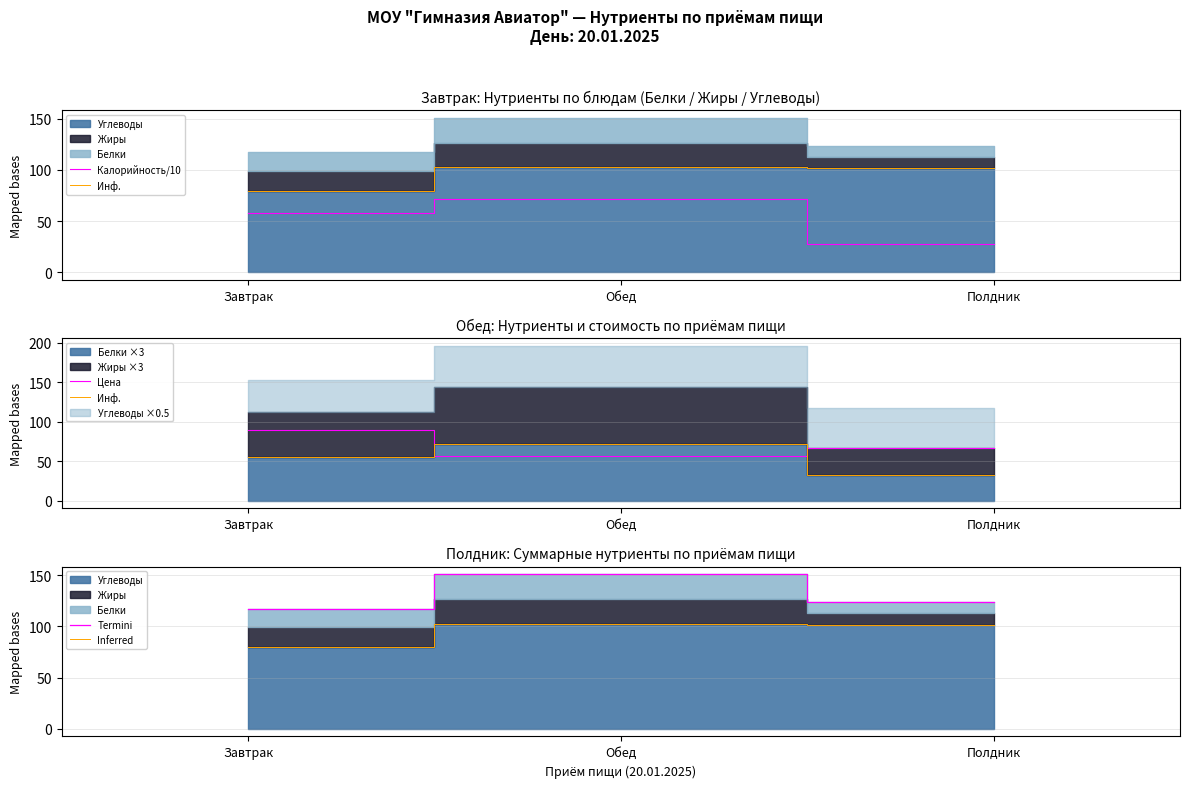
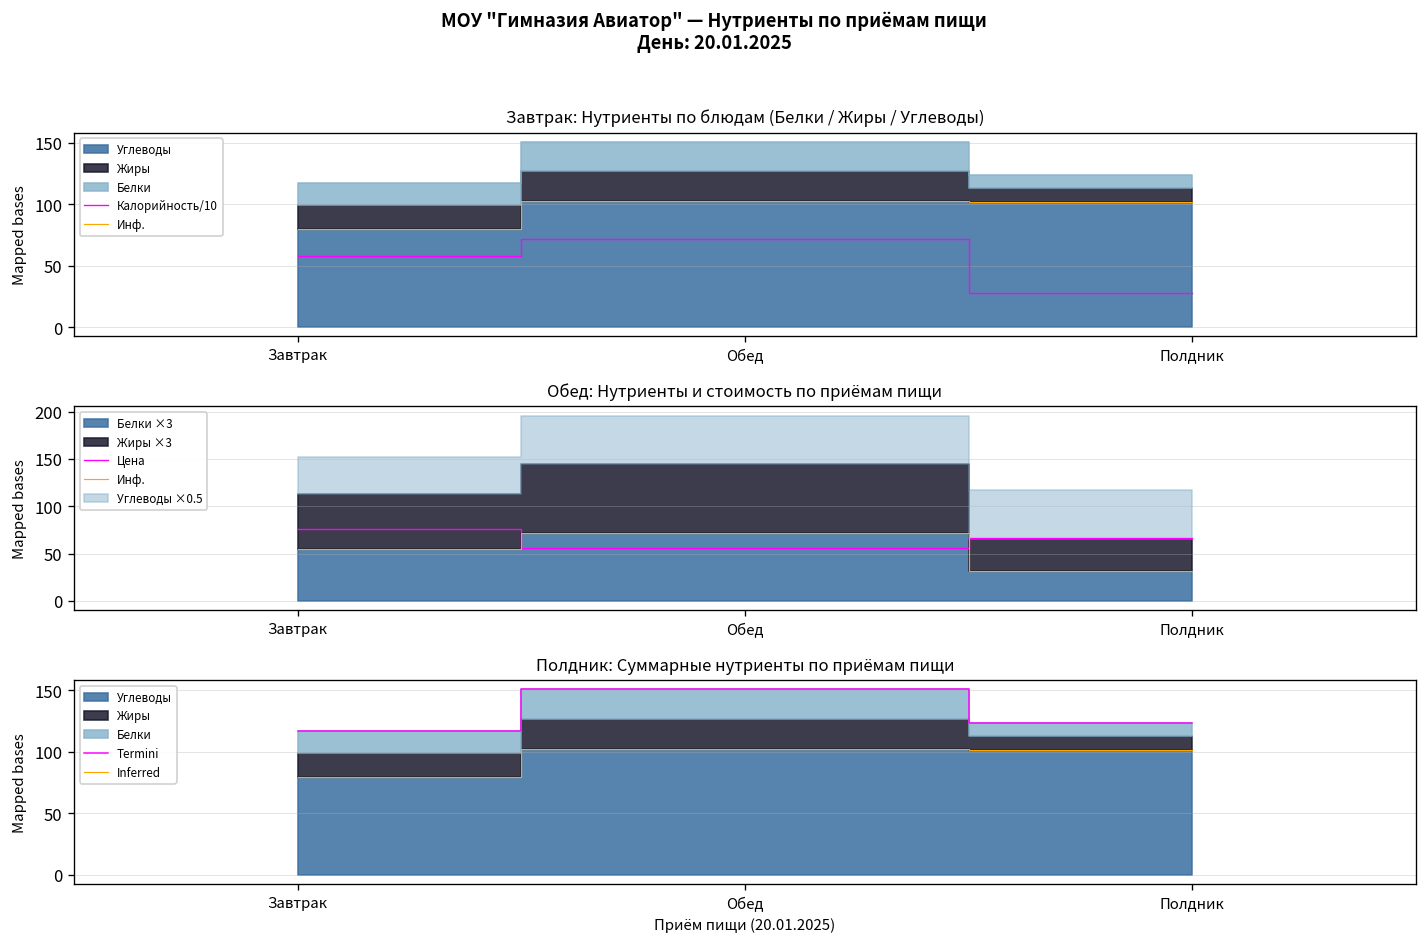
Обед: Нутриенты и стоимость по приёмам пищи, Цена, Завтрак: 90 -> 80
